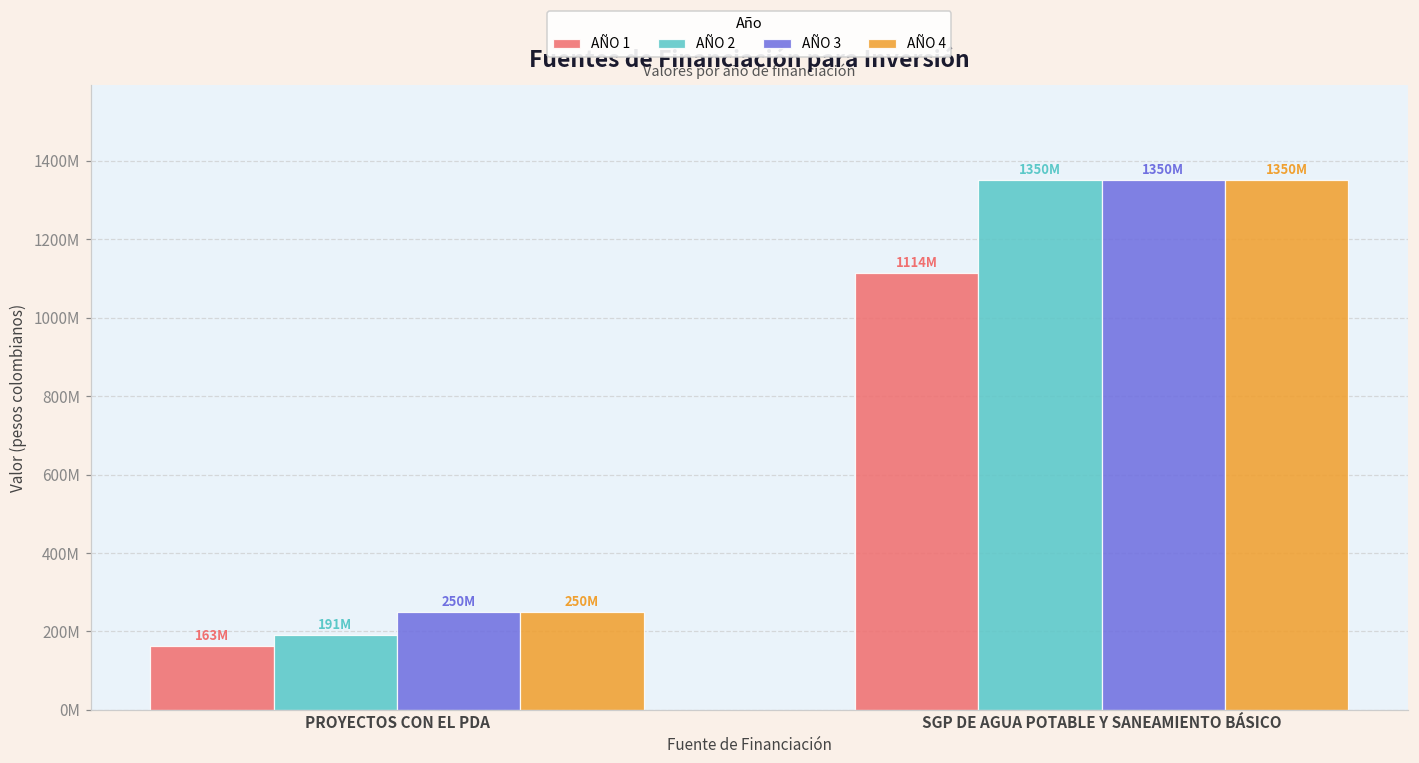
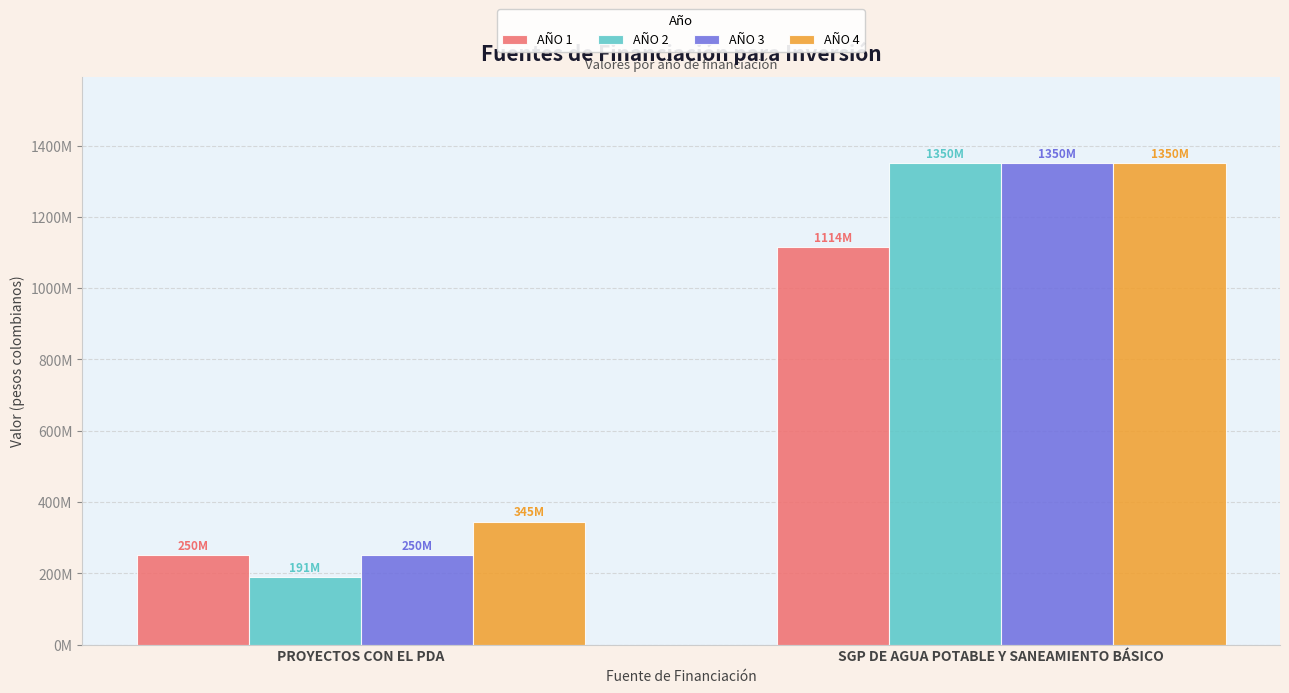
AÑO 1, PROYECTOS CON EL PDA: 163M -> 250M
AÑO 4, PROYECTOS CON EL PDA: 250M -> 345M
